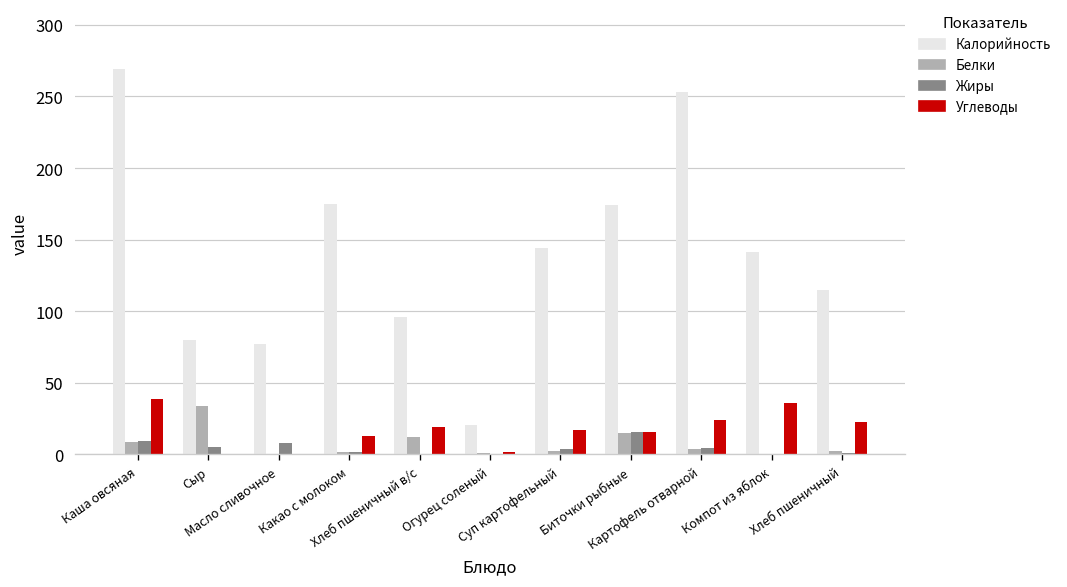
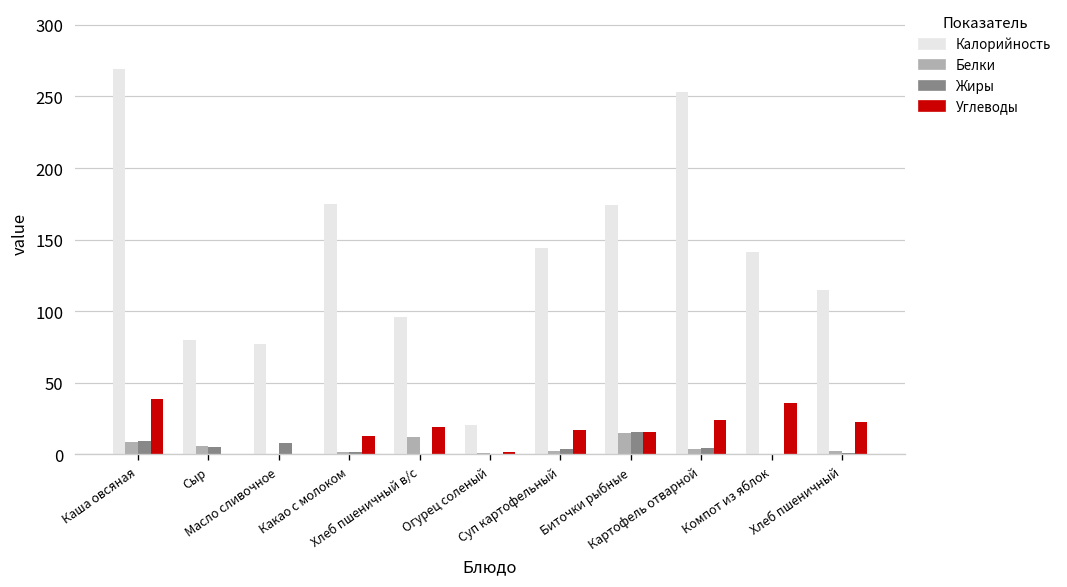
Белки, Сыр: 34 -> 6
